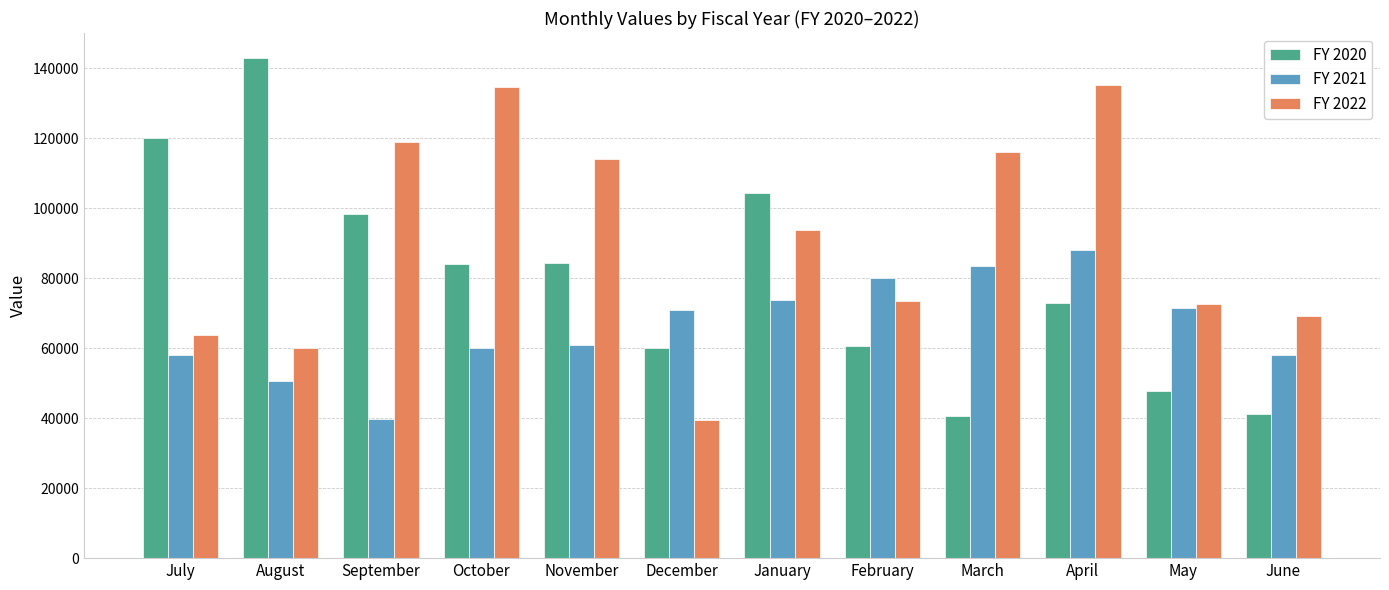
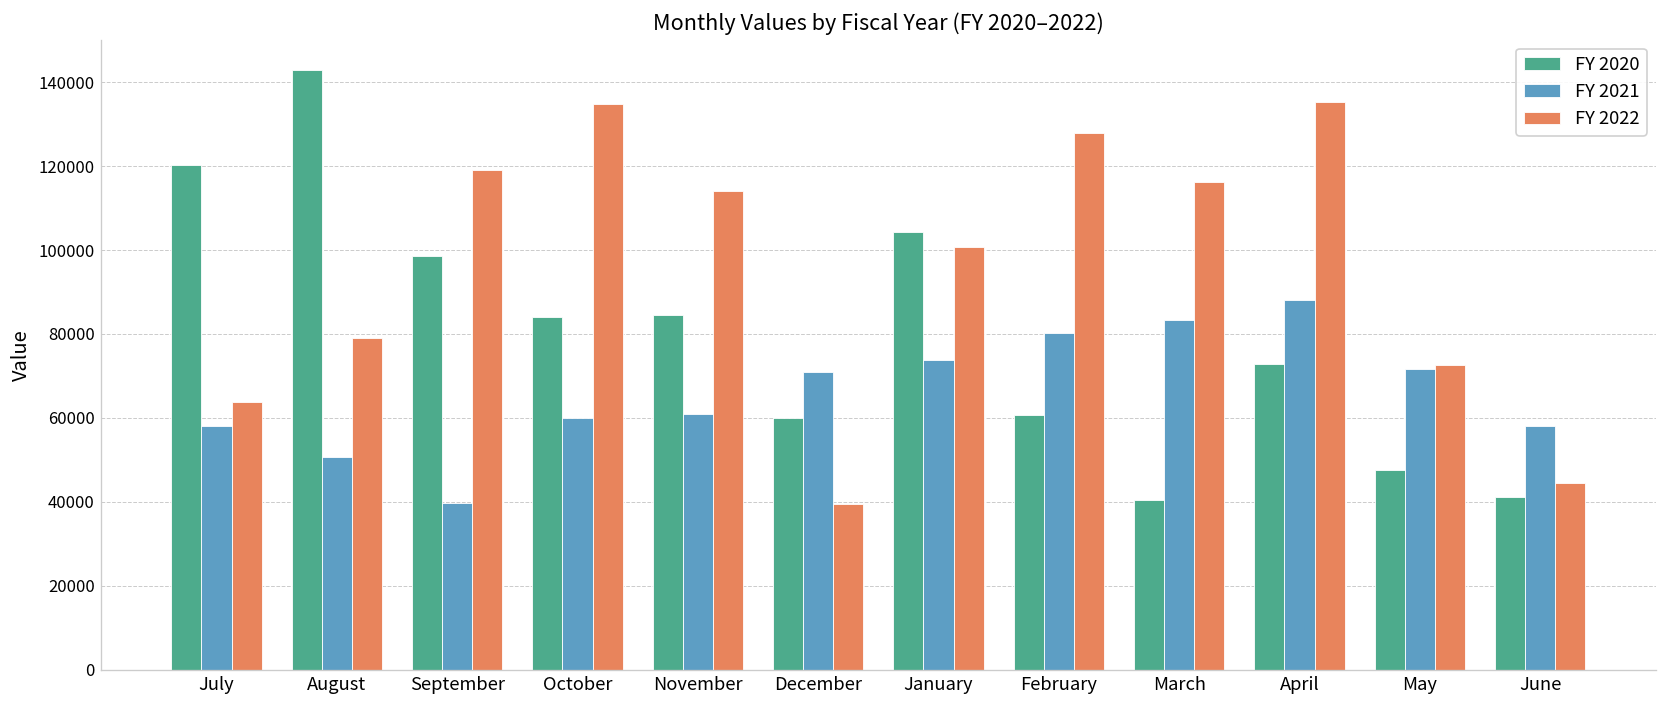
FY 2022, August: 60000 -> 79000
FY 2022, January: 94000 -> 101000
FY 2022, February: 73000 -> 128000
FY 2022, June: 69000 -> 45000
